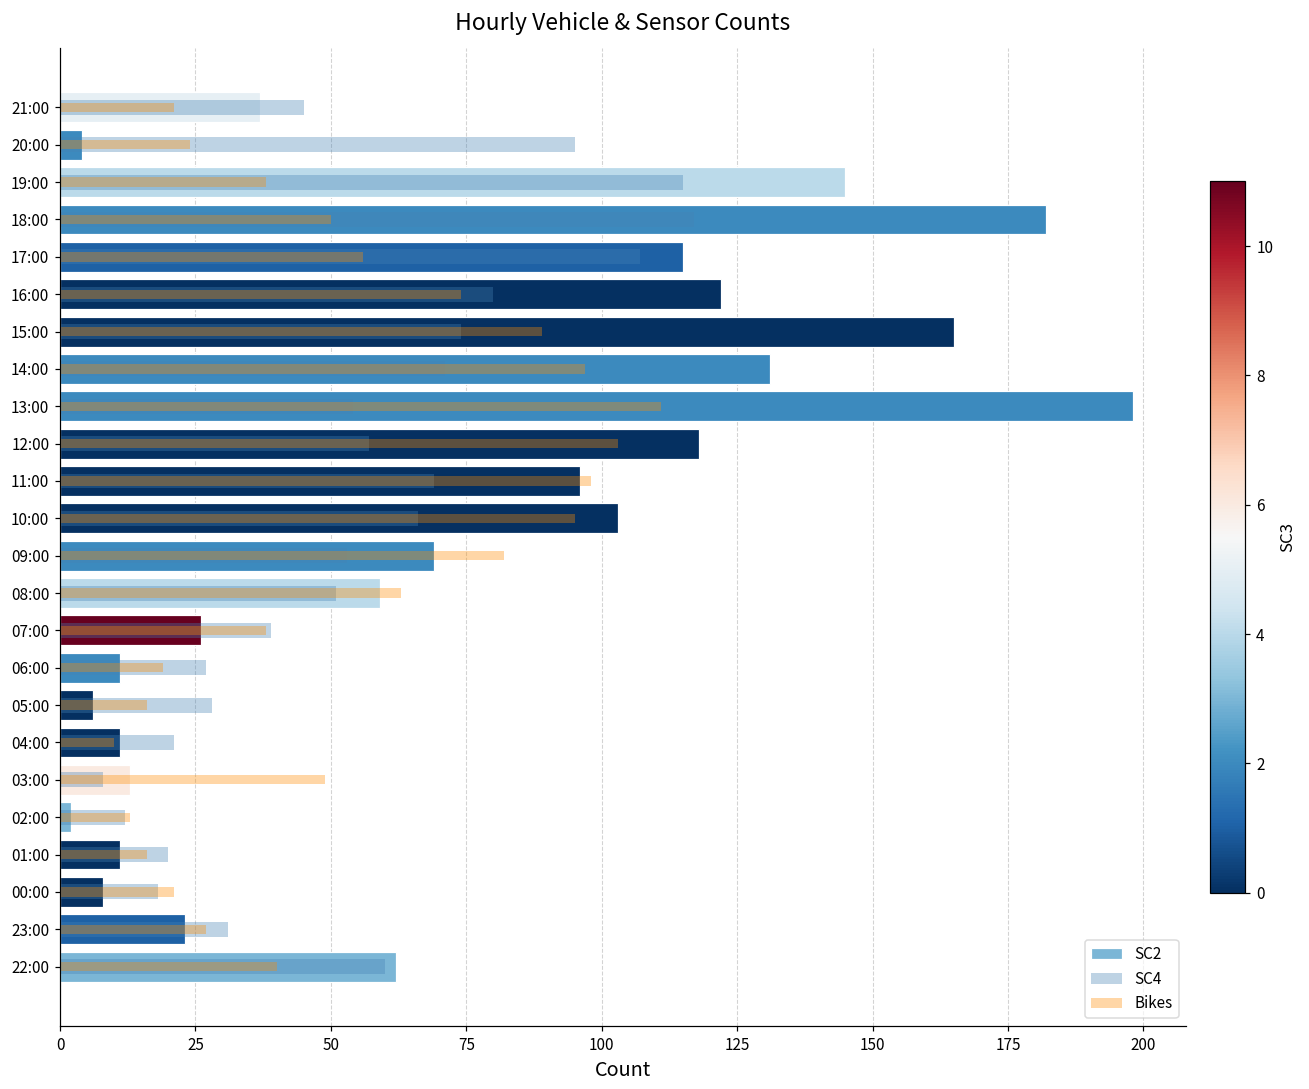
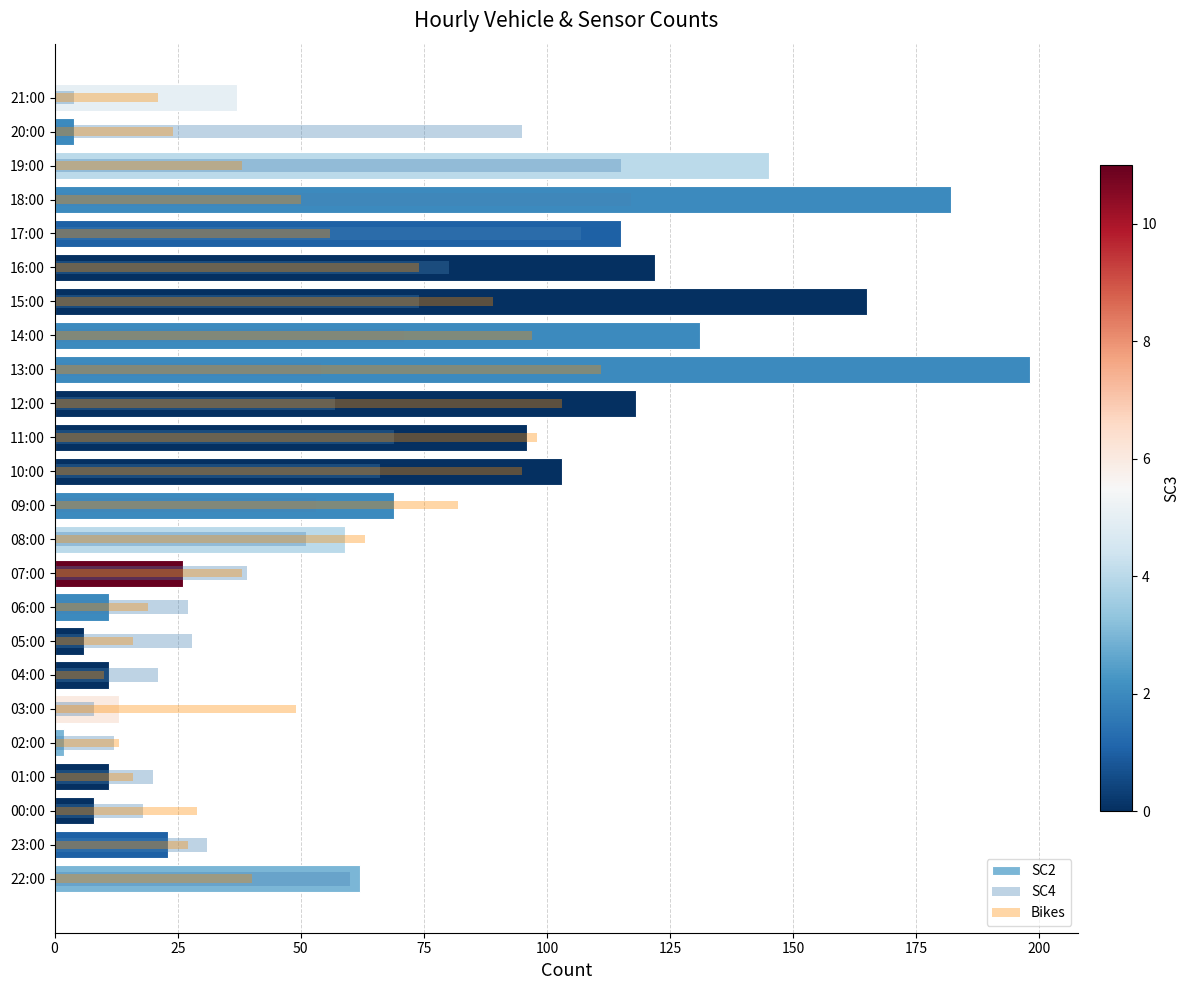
SC4, 21:00: 45 -> 4
Bikes, 00:00: 21 -> 29
